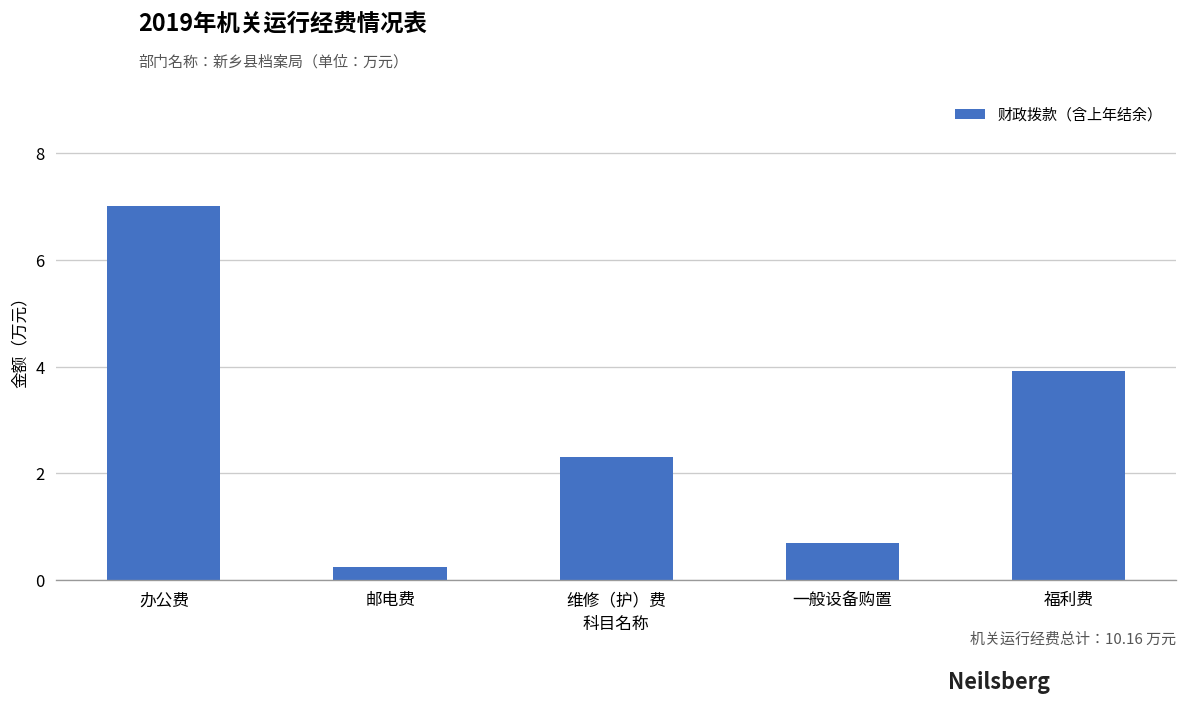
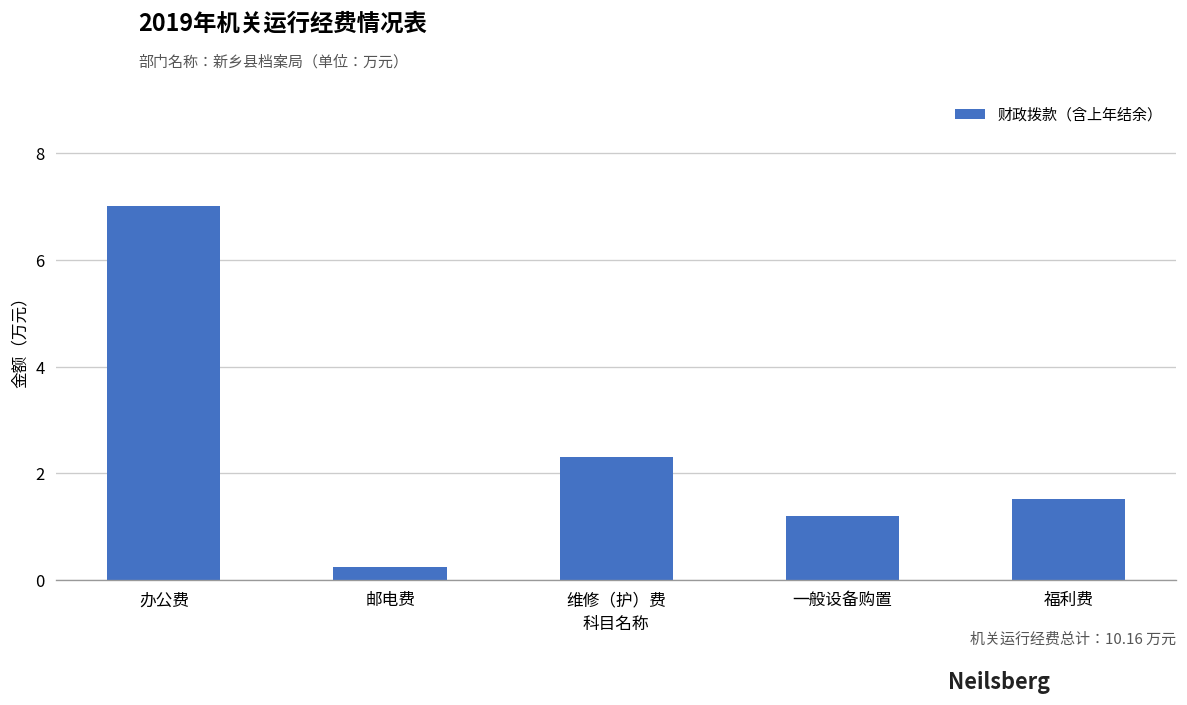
一般设备购置: 0.7 -> 1.2
福利费: 3.9 -> 1.5
